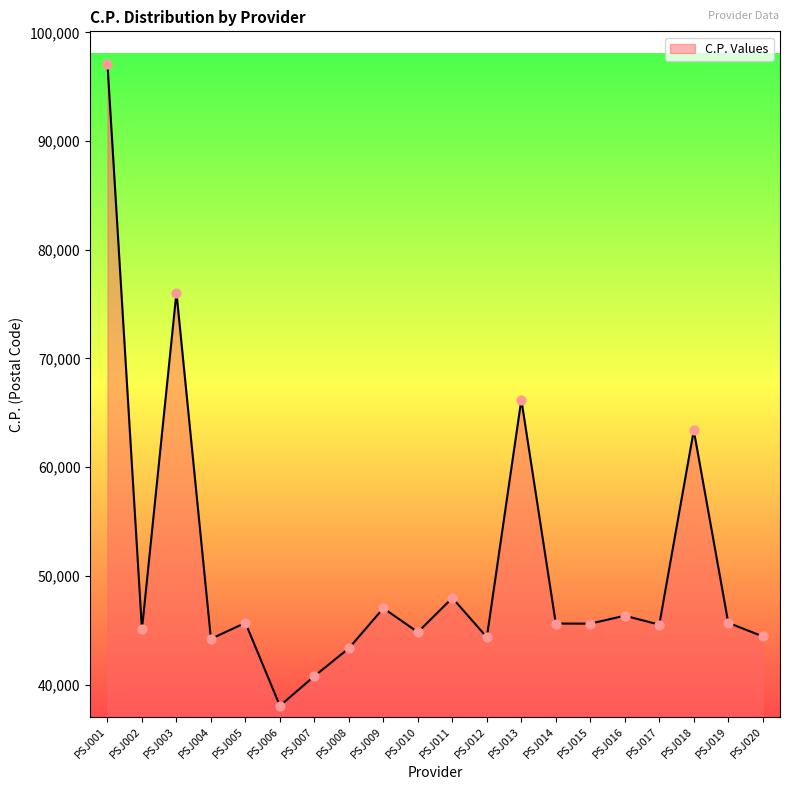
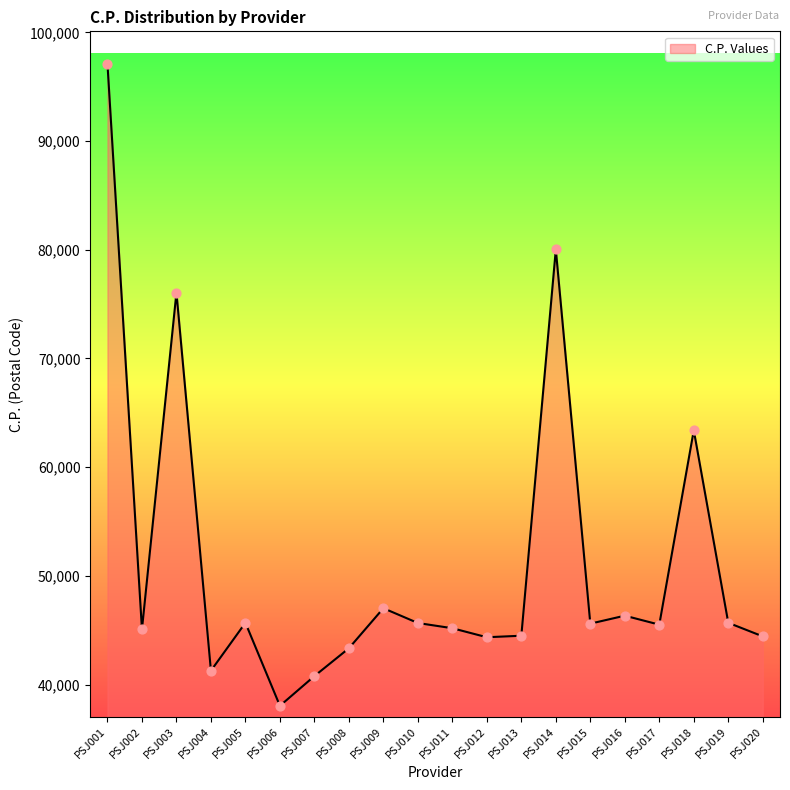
PSJ004: 44,200 -> 41,300
PSJ010: 44,800 -> 45,700
PSJ011: 48,000 -> 45,200
PSJ013: 66,200 -> 44,500
PSJ014: 45,600 -> 80,000
